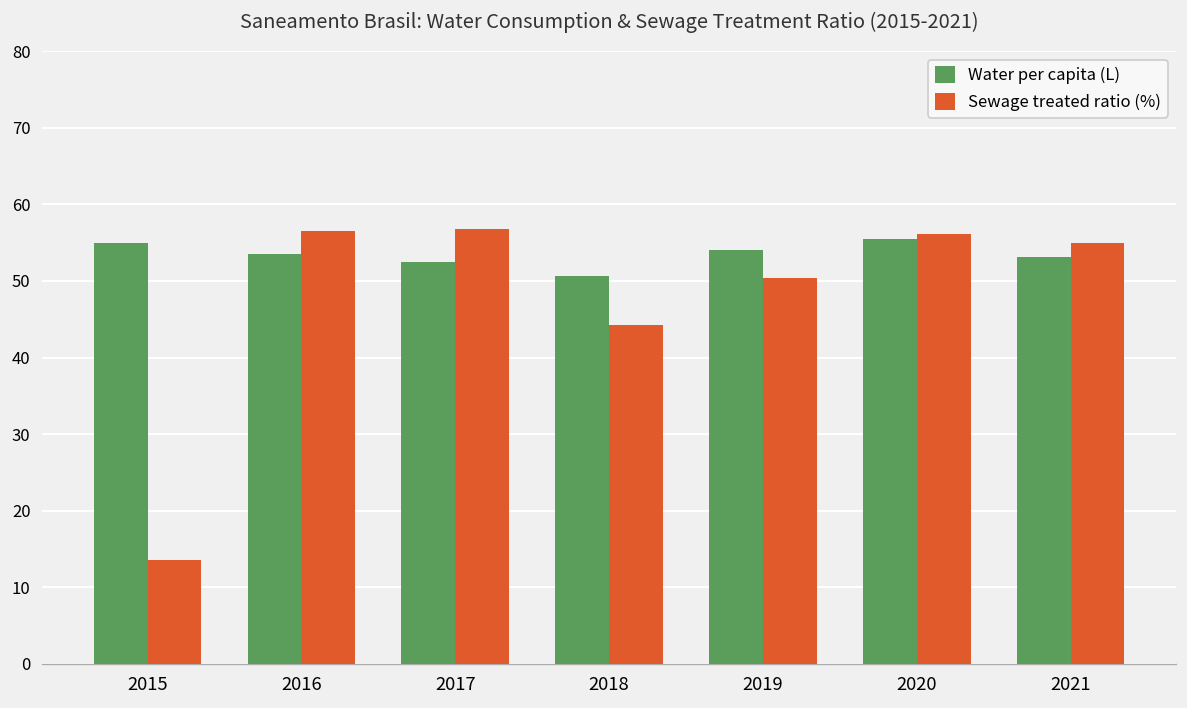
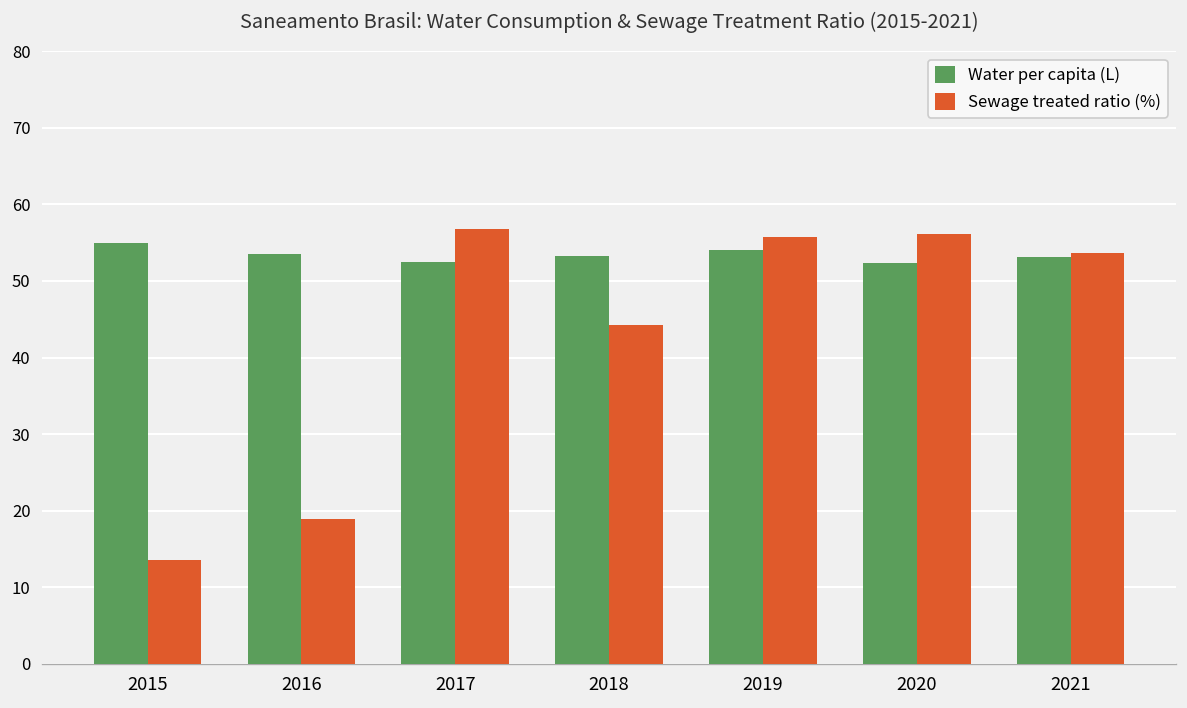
Sewage treated ratio (%), 2016: 56 -> 19
Water per capita (L), 2018: 51 -> 53
Sewage treated ratio (%), 2019: 50 -> 56
Water per capita (L), 2020: 55 -> 52
Sewage treated ratio (%), 2021: 55 -> 54
